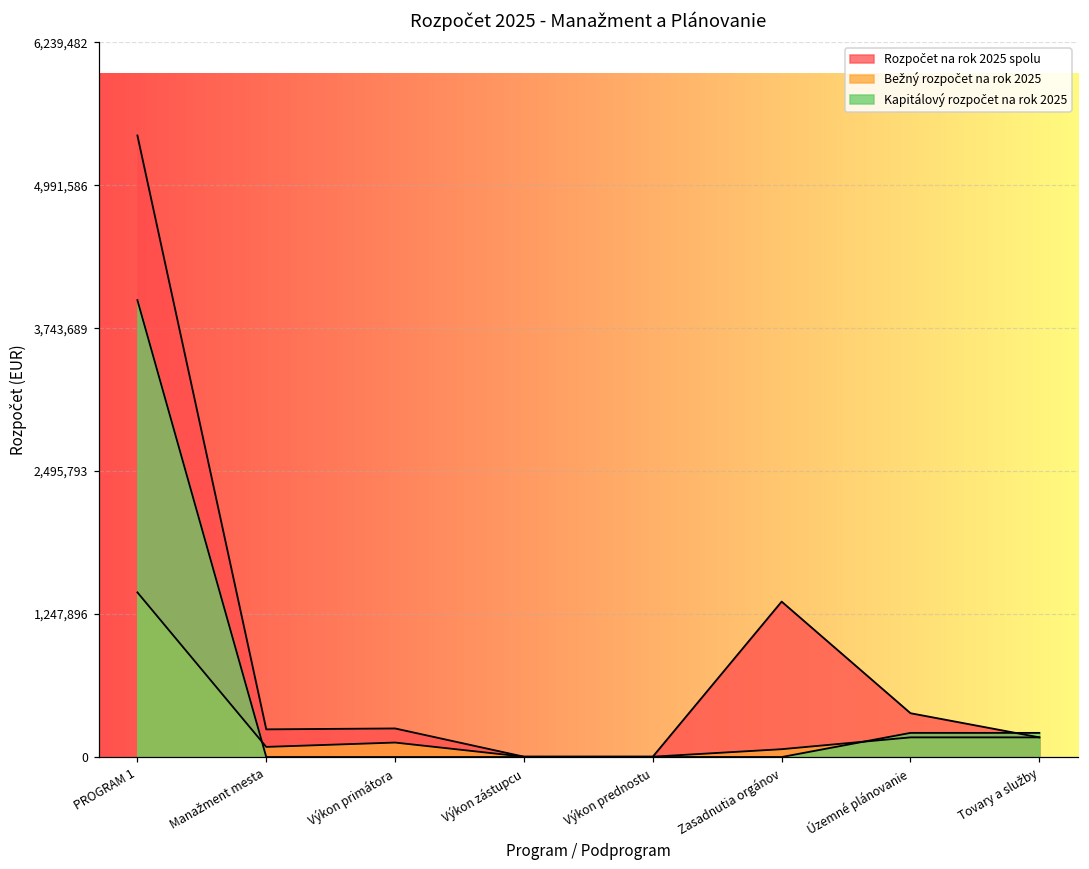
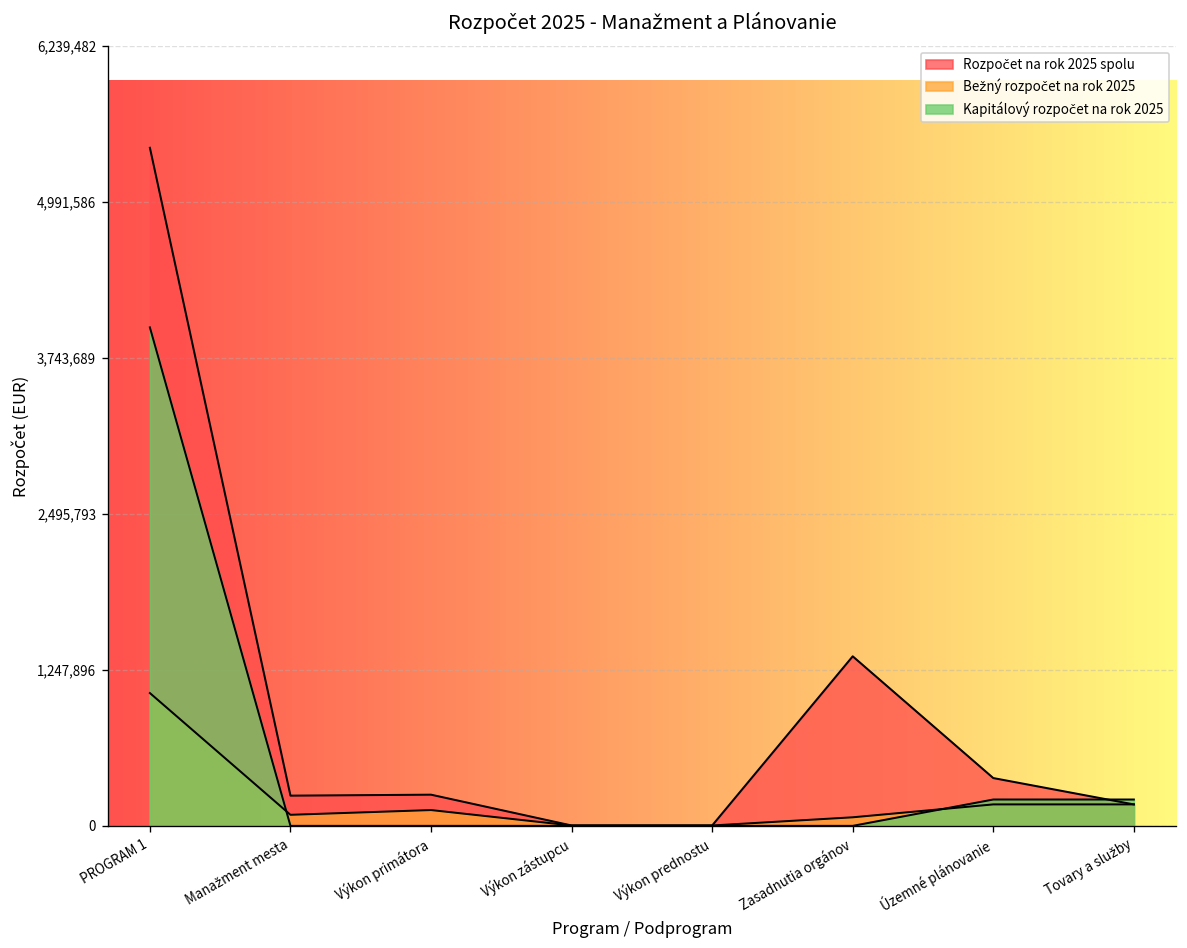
Bežný rozpočet na rok 2025, PROGRAM 1: 1,440,000 -> 1,060,000
